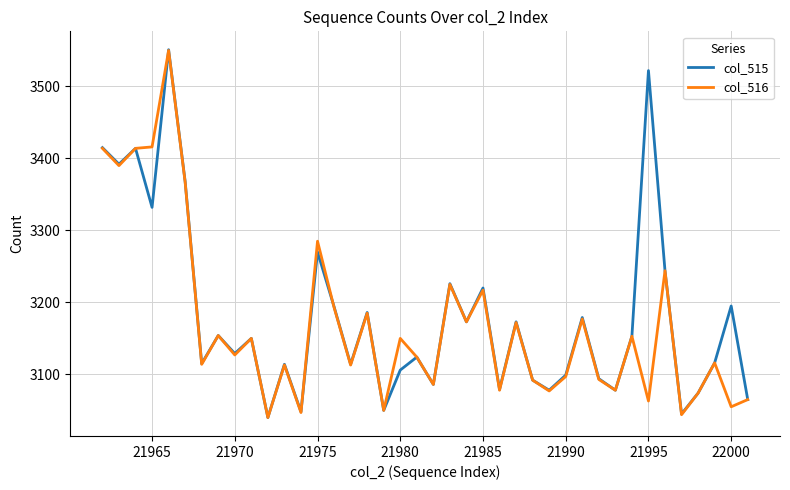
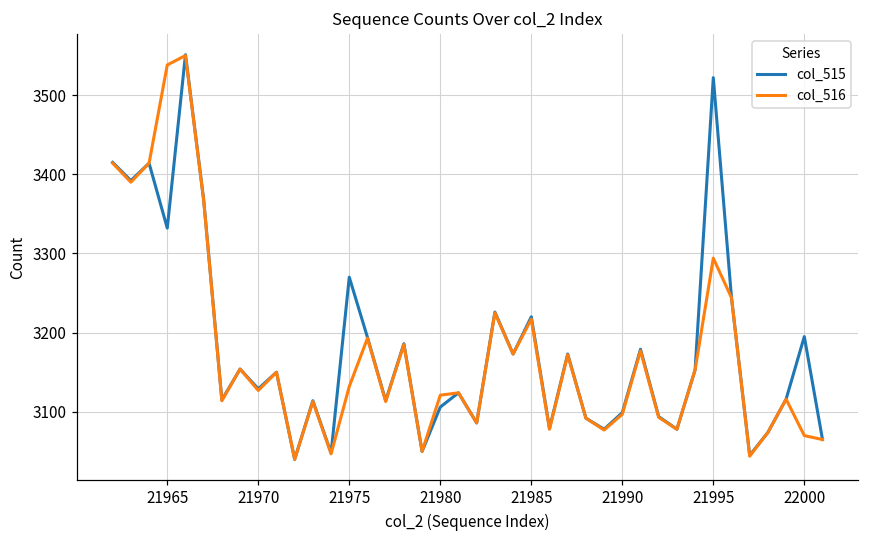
col_516, 21965: 3420 -> 3540
col_516, 21975: 3290 -> 3130
col_516, 21980: 3150 -> 3120
col_516, 21995: 3060 -> 3290
col_516, 22000: 3060 -> 3070
